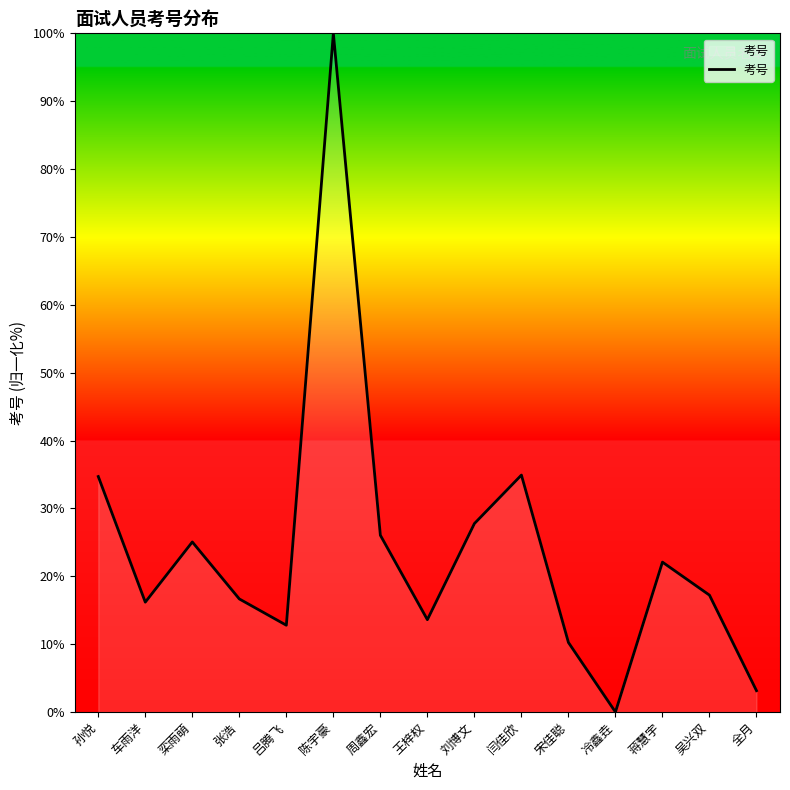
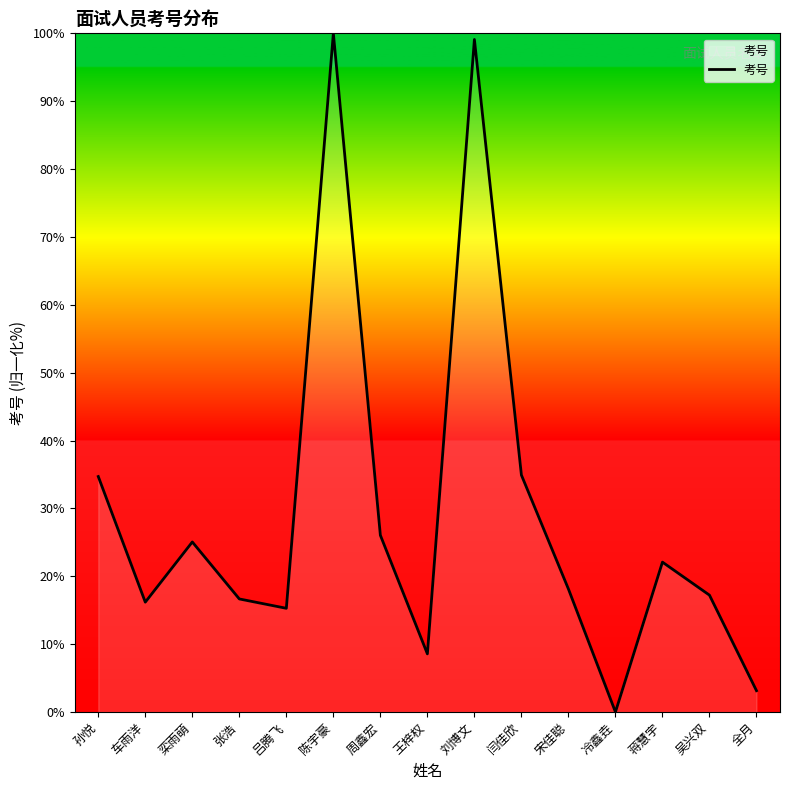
吕腾飞: 13% -> 15%
王梓权: 14% -> 9%
刘博文: 28% -> 99%
宋佳聪: 10% -> 18%
